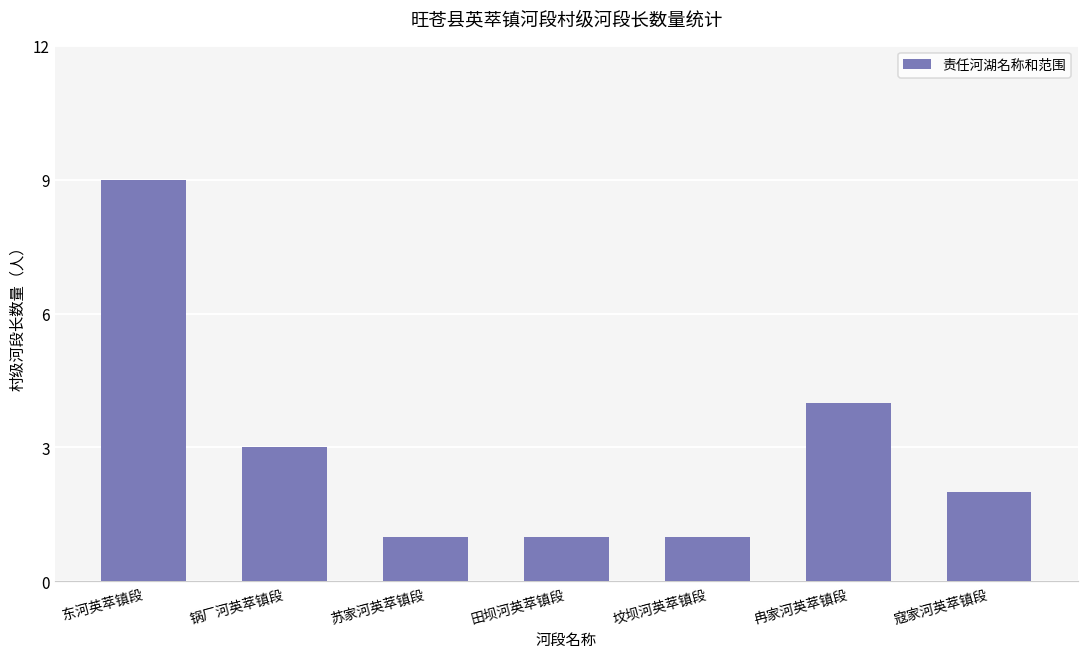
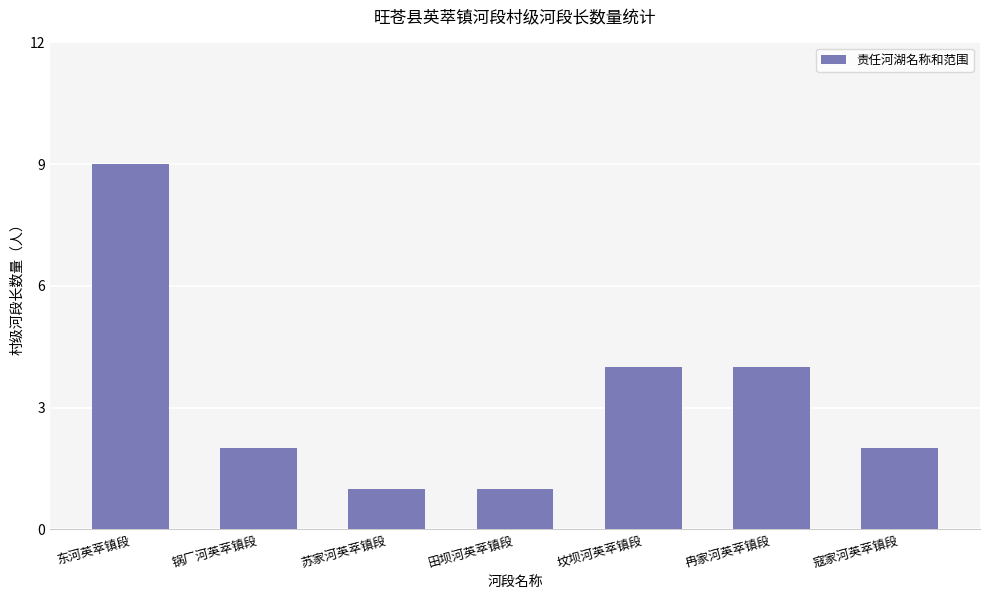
锅厂河英萃镇段: 3 -> 2
坟坝河英萃镇段: 1 -> 4
